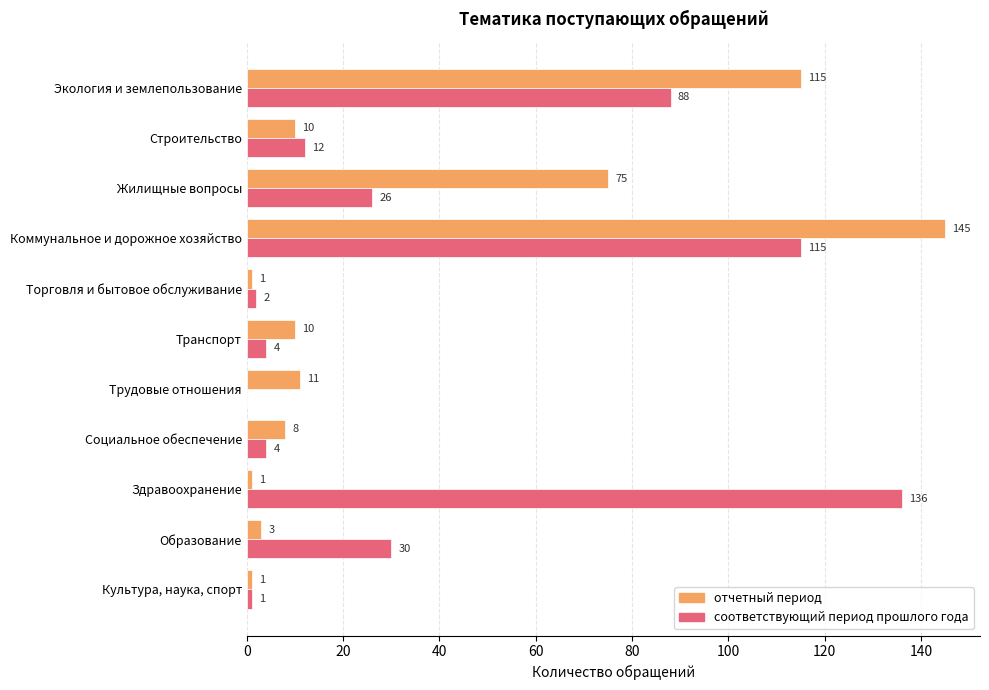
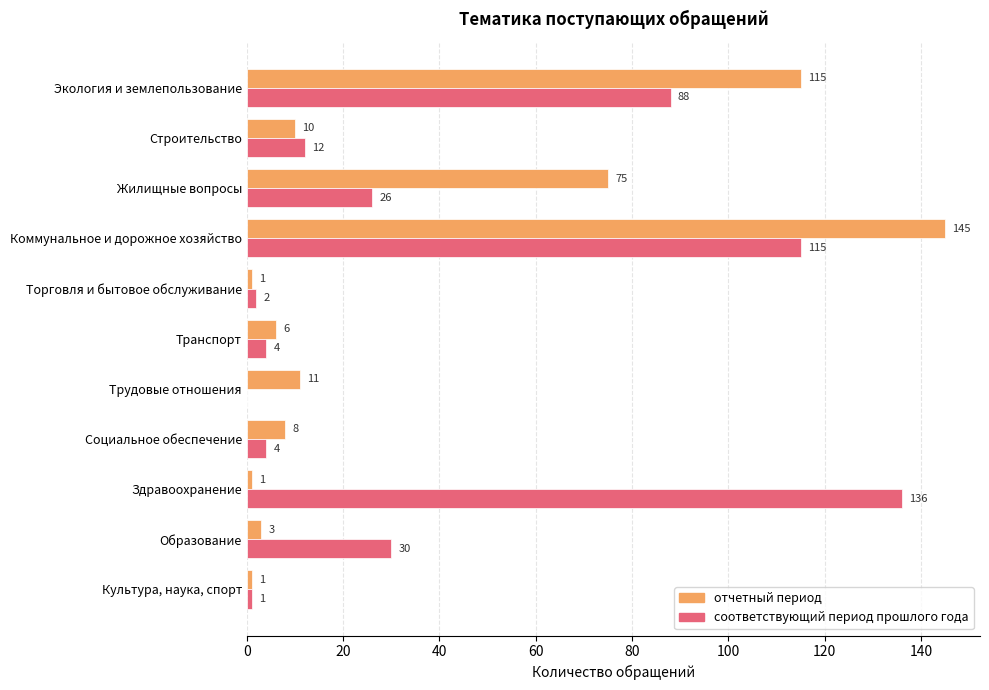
отчетный период, Транспорт: 10 -> 6
